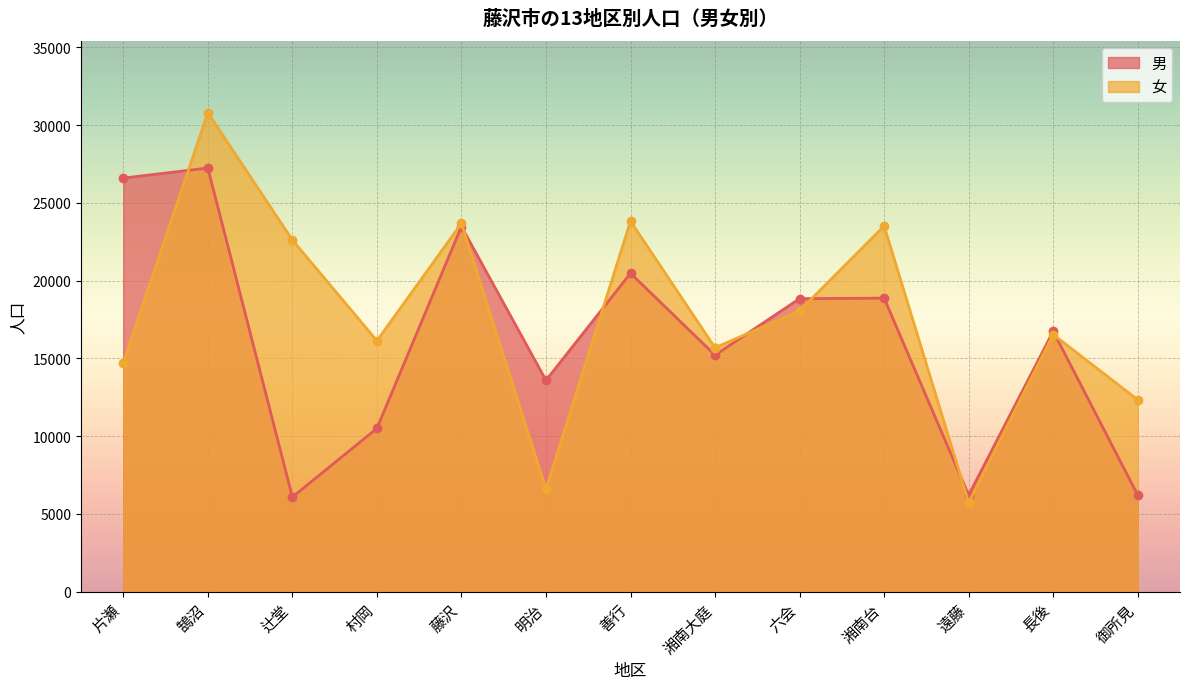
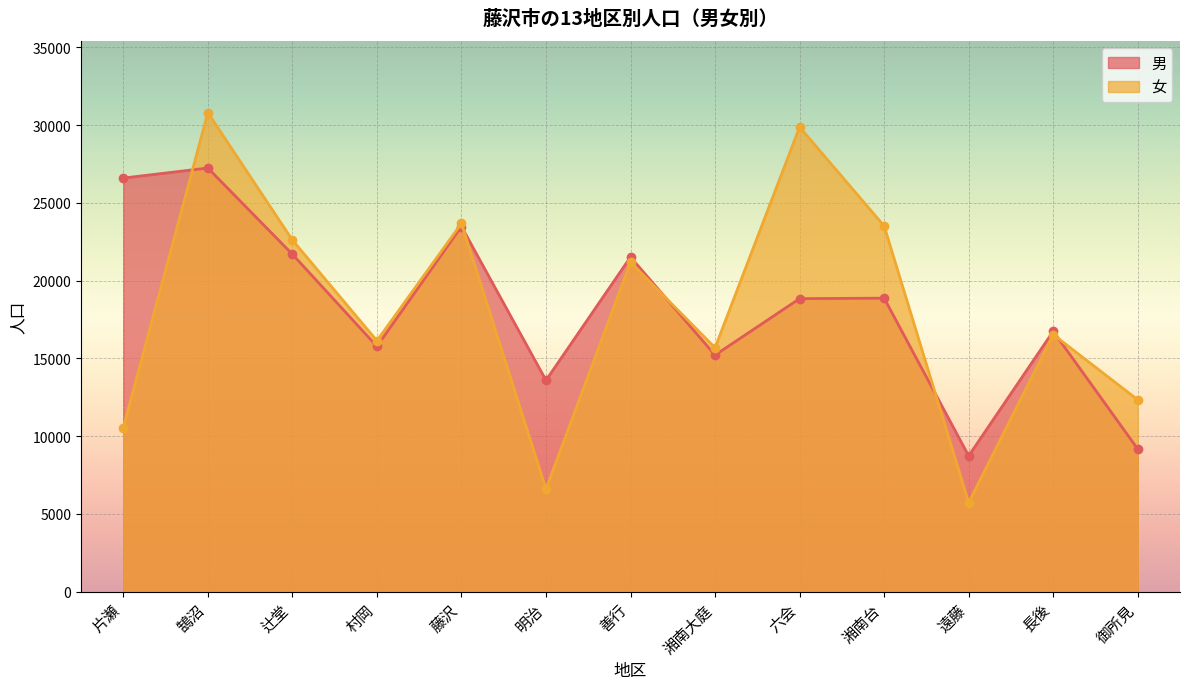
女, 片瀬: 14700 -> 10500
男, 辻堂: 6100 -> 21700
男, 村岡: 10500 -> 15800
男, 善行: 20500 -> 21500
女, 善行: 23800 -> 21200
女, 六会: 18100 -> 29900
男, 遠藤: 6200 -> 8700
男, 御所見: 6200 -> 9200
